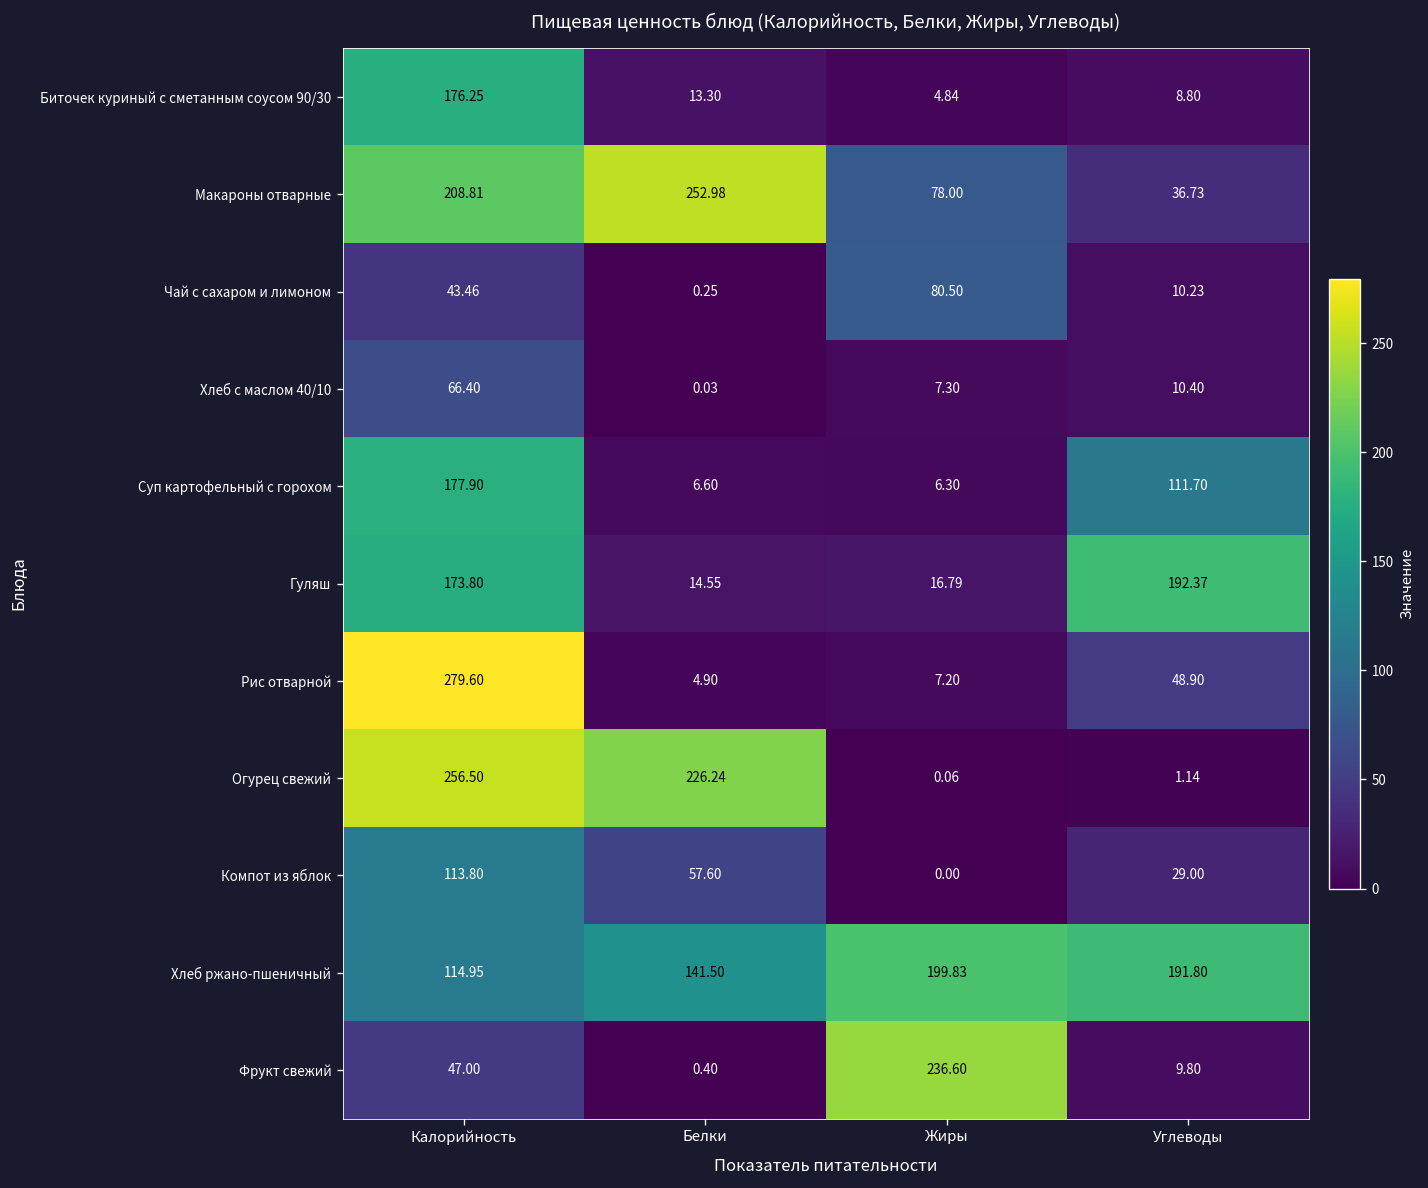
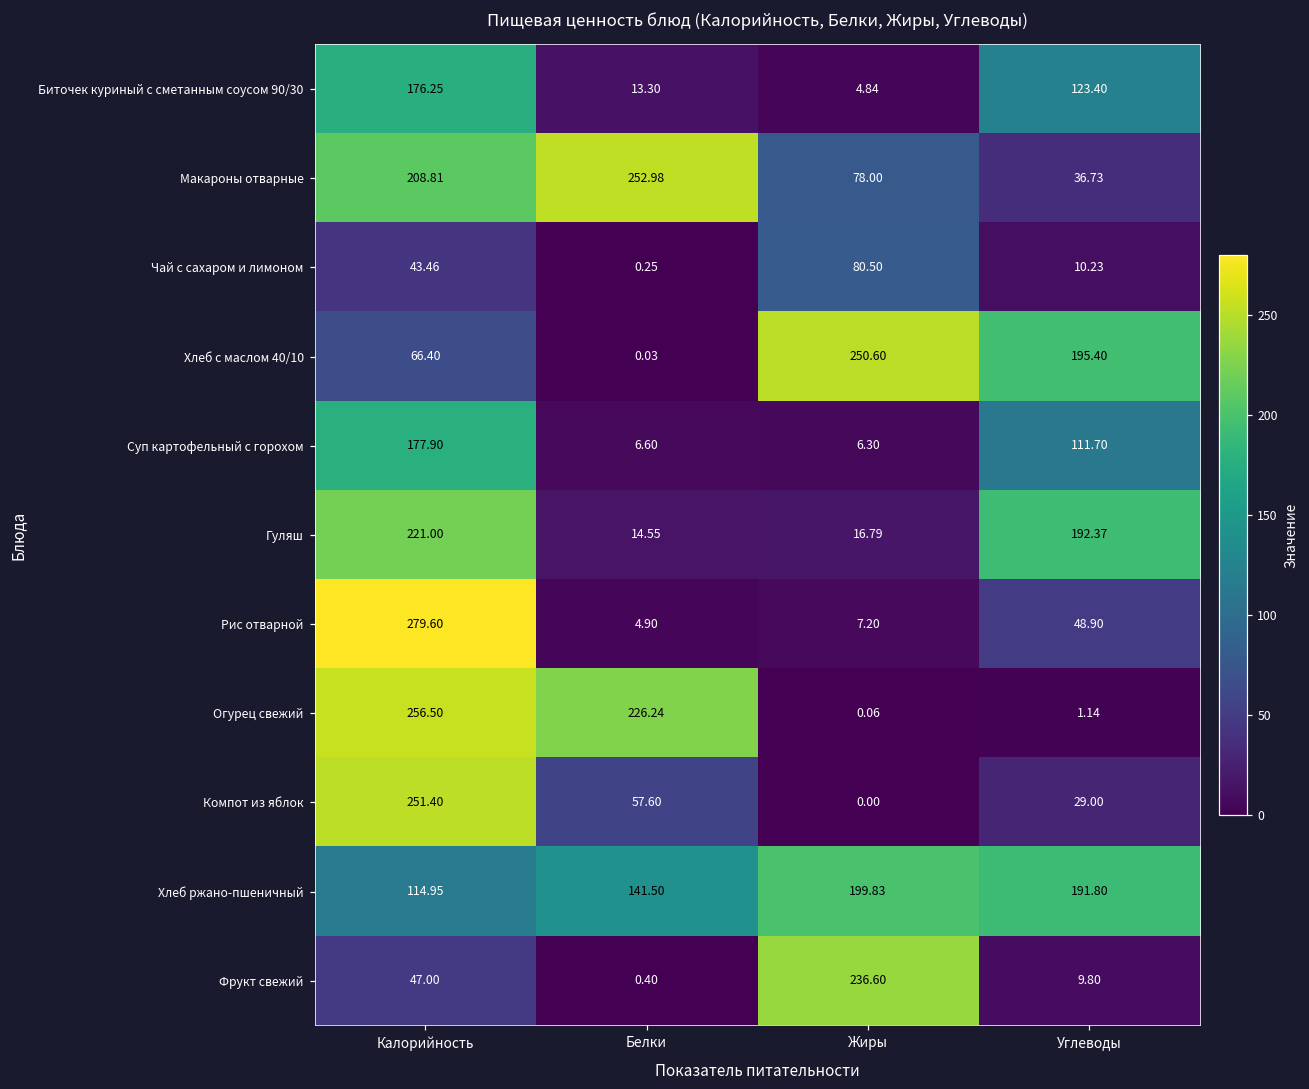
Биточек куриный с сметанным соусом 90/30, Углеводы: 8.80 -> 123.40
Хлеб с маслом 40/10, Жиры: 7.30 -> 250.60
Хлеб с маслом 40/10, Углеводы: 10.40 -> 195.40
Гуляш, Калорийность: 173.80 -> 221.00
Компот из яблок, Калорийность: 113.80 -> 251.40
